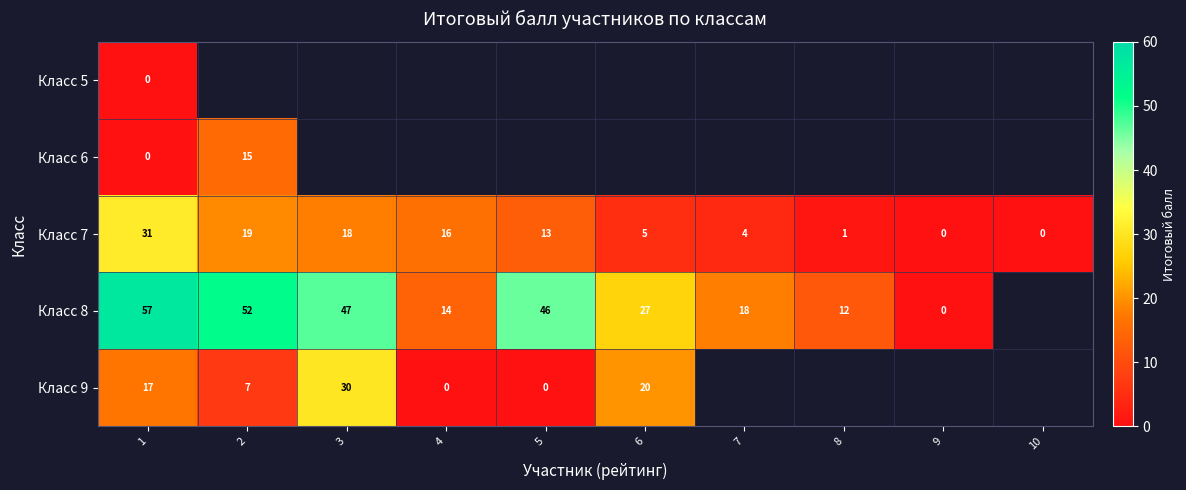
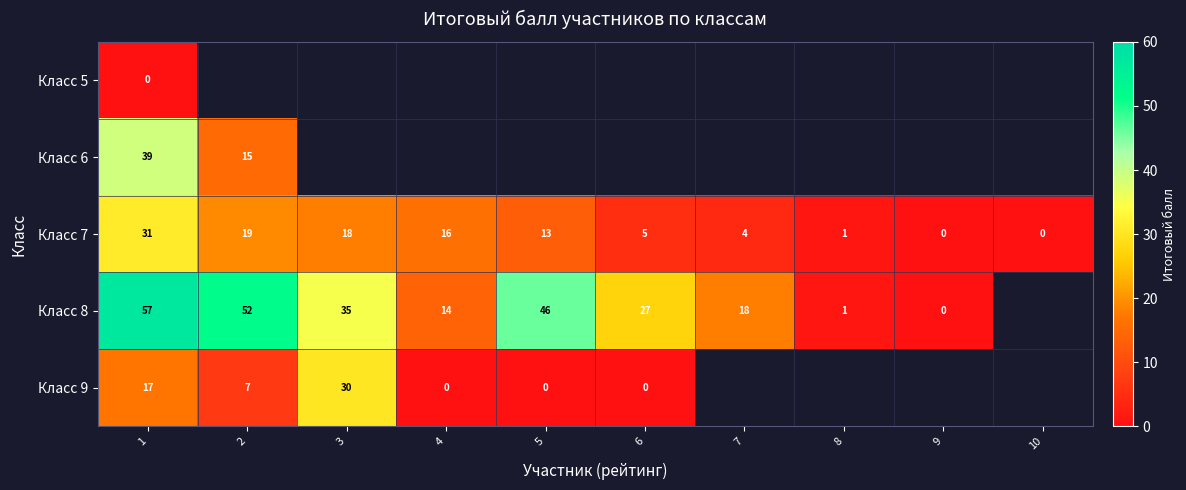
Класс 6, 1: 0 -> 39
Класс 8, 3: 47 -> 35
Класс 8, 8: 12 -> 1
Класс 9, 6: 20 -> 0
